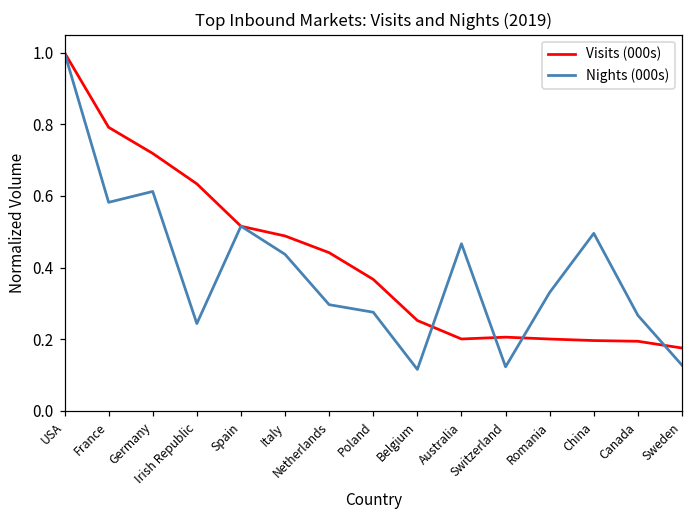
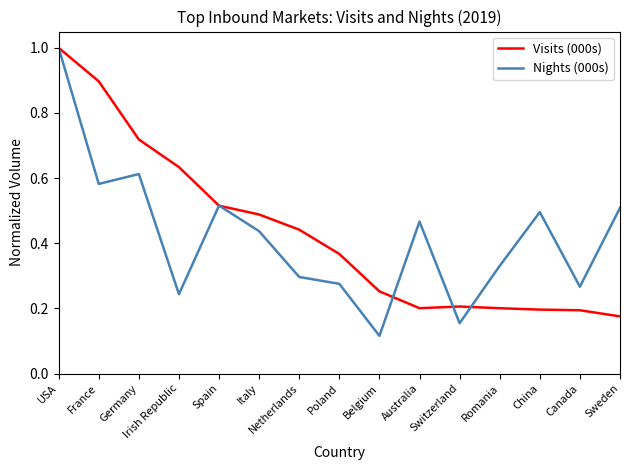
Visits (000s), France: 0.79 -> 0.90
Nights (000s), Switzerland: 0.12 -> 0.15
Nights (000s), Sweden: 0.13 -> 0.51
